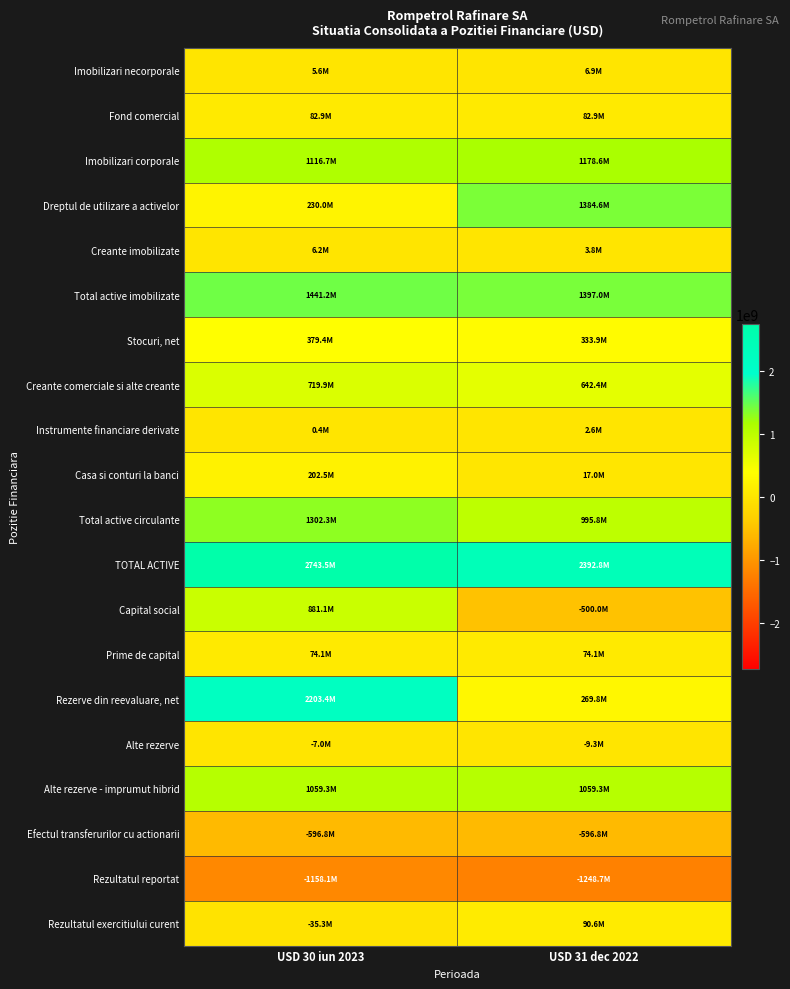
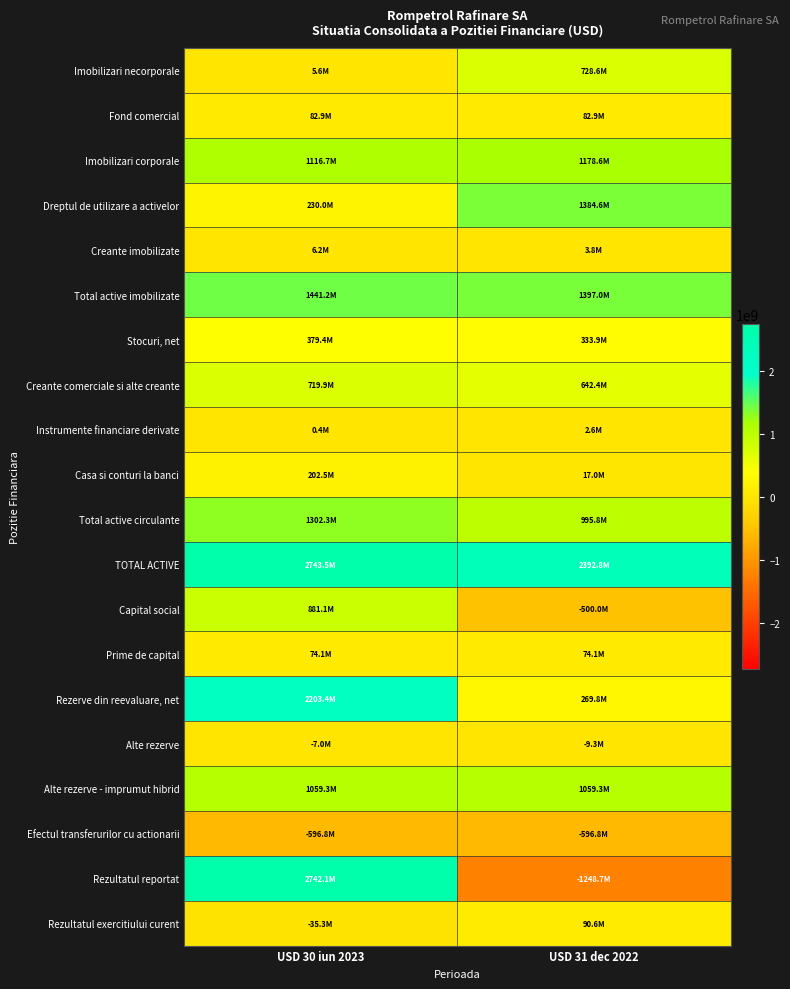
Imobilizari necorporale, USD 31 dec 2022: 6.9M -> 728.6M
Rezultatul reportat, USD 30 iun 2023: -1158.1M -> 2742.1M
